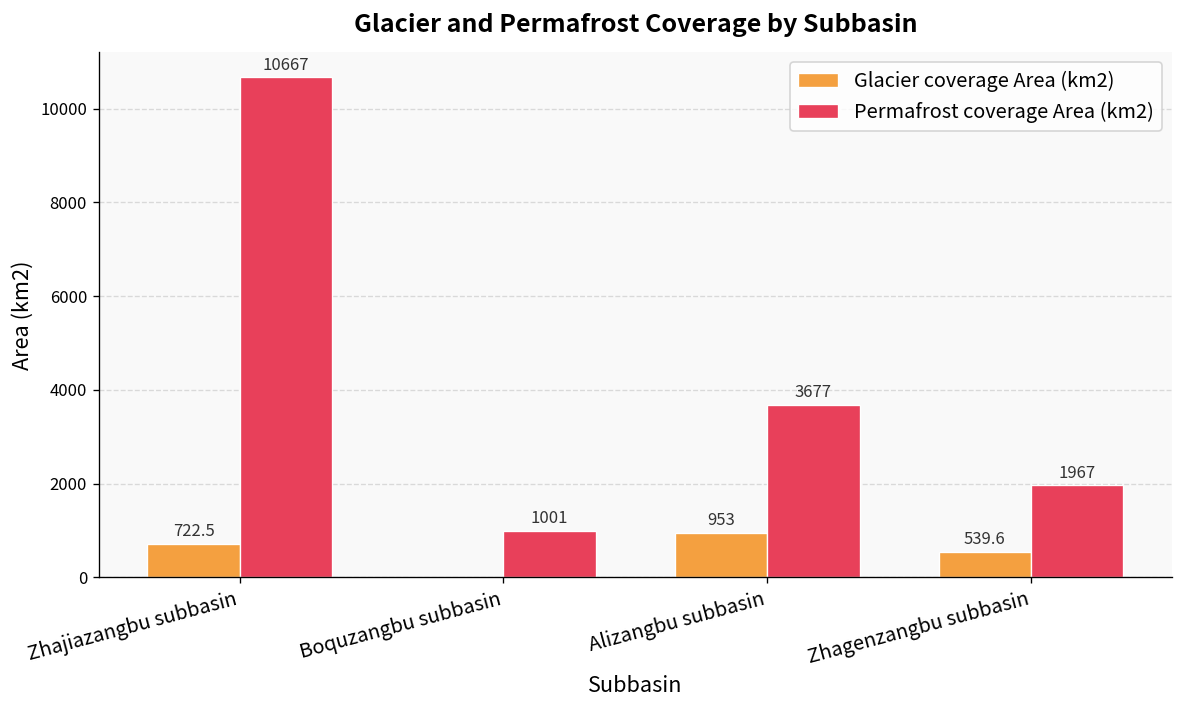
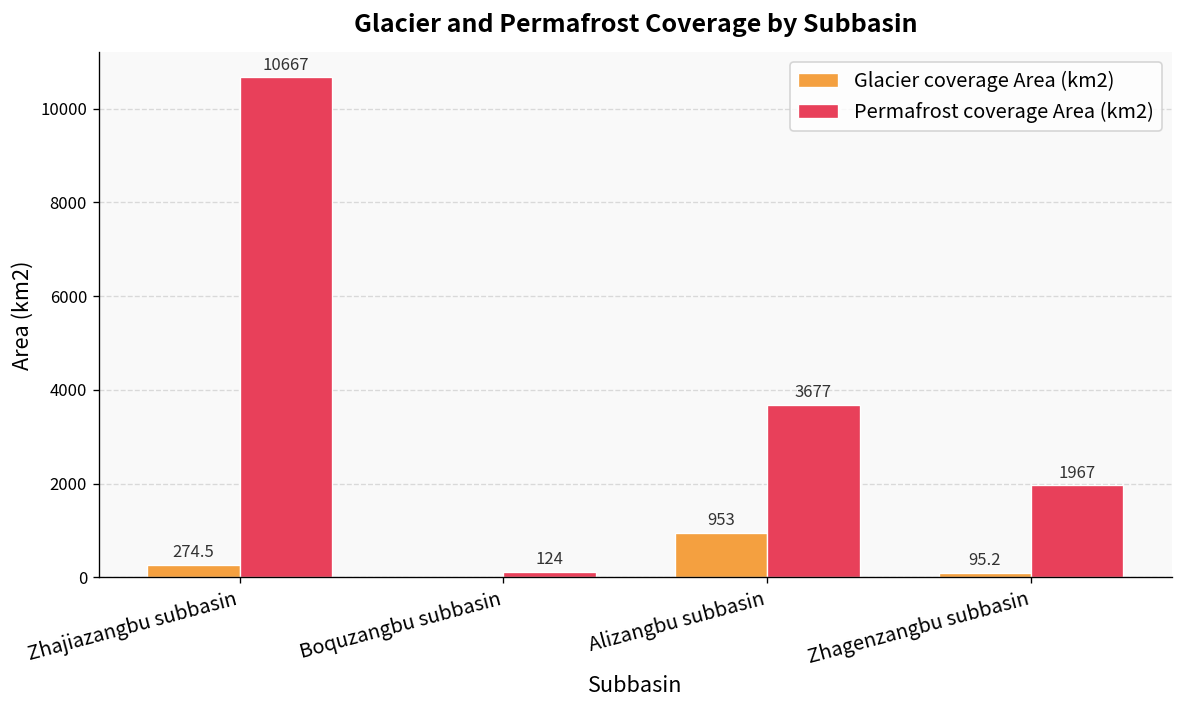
Glacier coverage Area (km2), Zhajiazangbu subbasin: 722.5 -> 274.5
Permafrost coverage Area (km2), Boquzangbu subbasin: 1001 -> 124
Glacier coverage Area (km2), Zhagenzangbu subbasin: 539.6 -> 95.2
